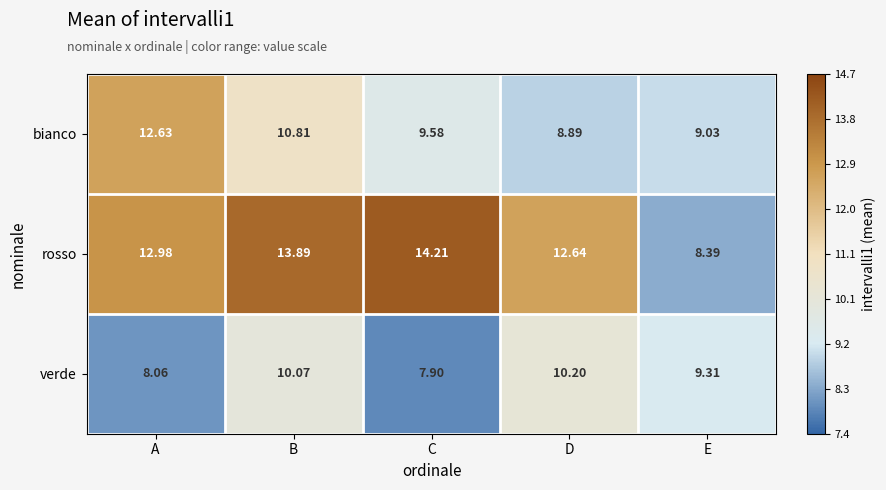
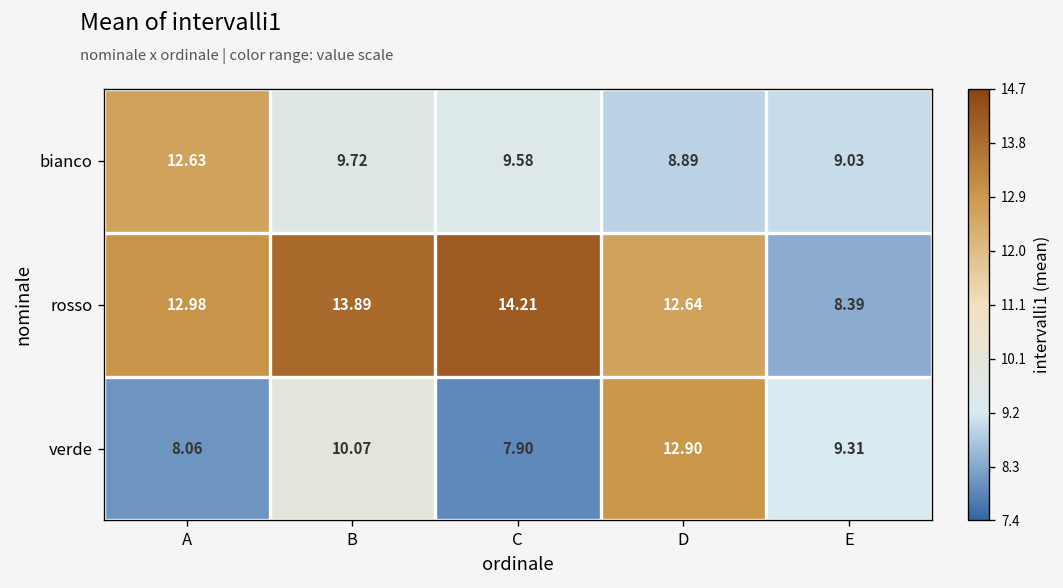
bianco, B: 10.81 -> 9.72
verde, D: 10.20 -> 12.90
